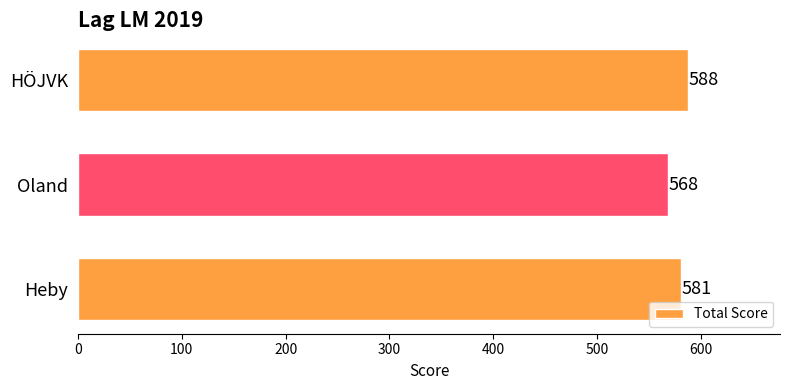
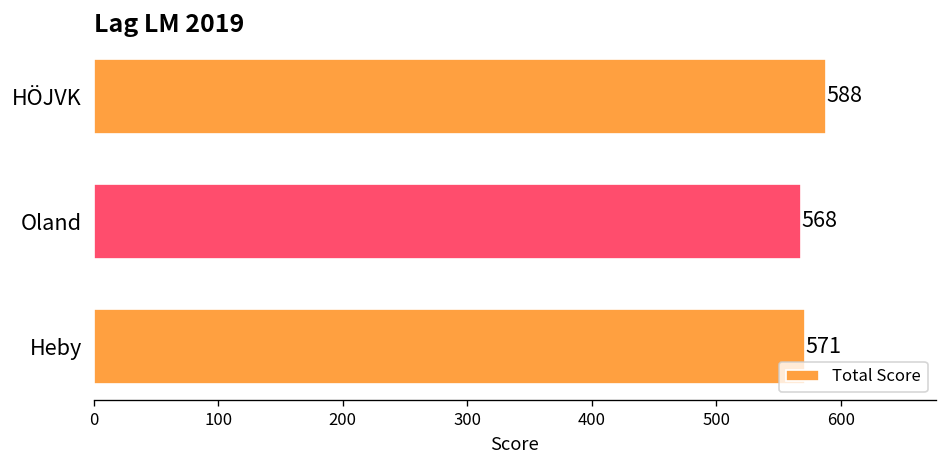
Heby: 581 -> 571
